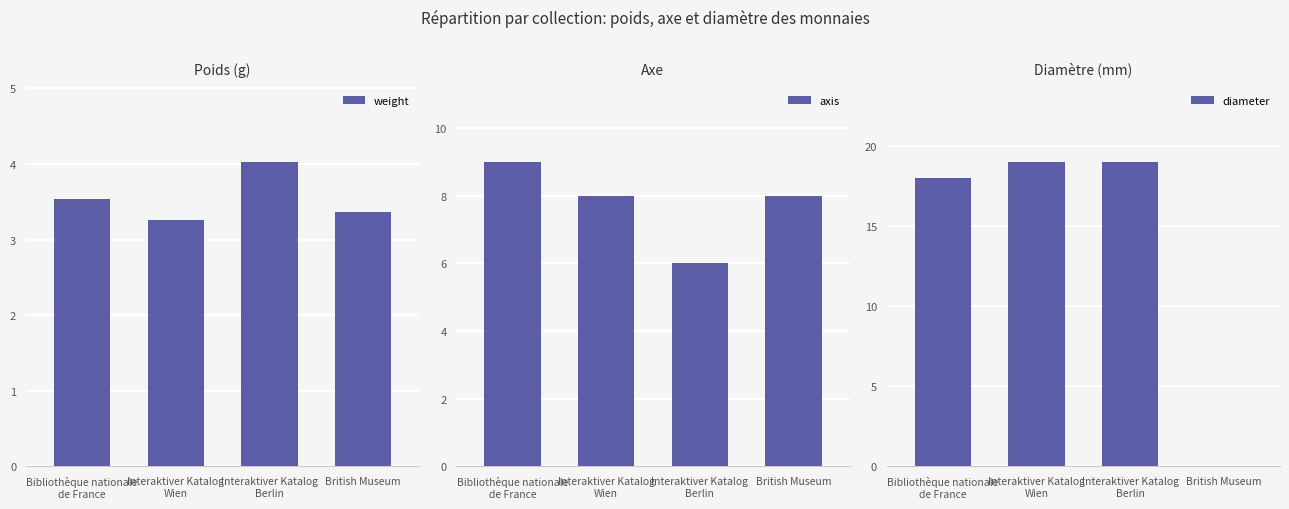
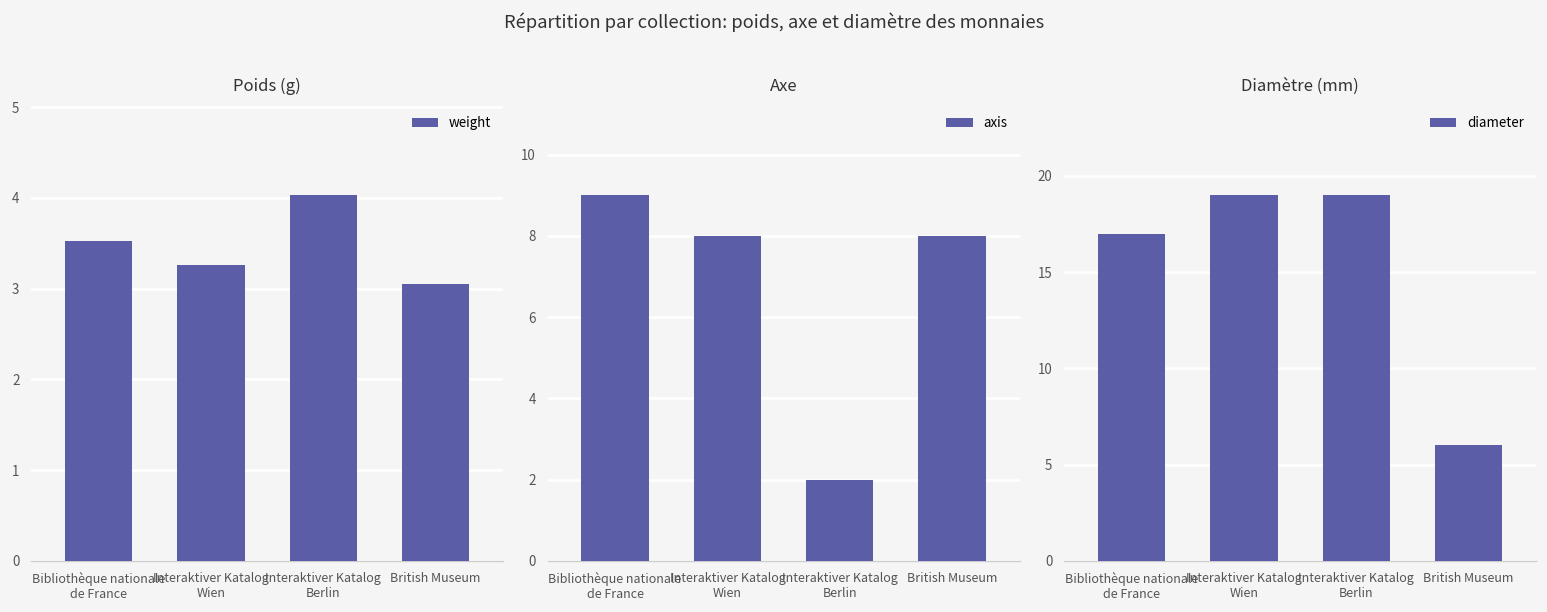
Poids (g), British Museum: 3.4 -> 3.1
Axe, Interaktiver Katalog Berlin: 6 -> 2
Diamètre (mm), Bibliothèque nationale de France: 18 -> 17
Diamètre (mm), British Museum: 0 -> 6
